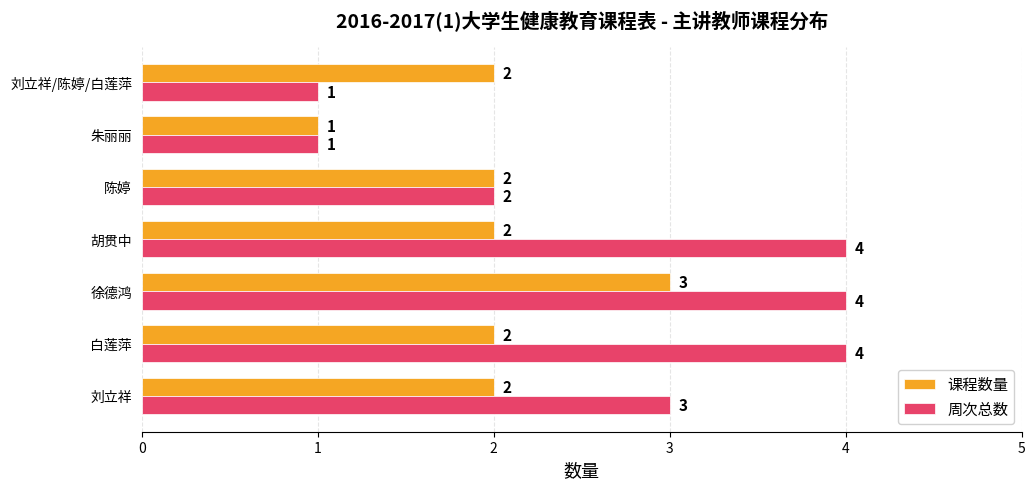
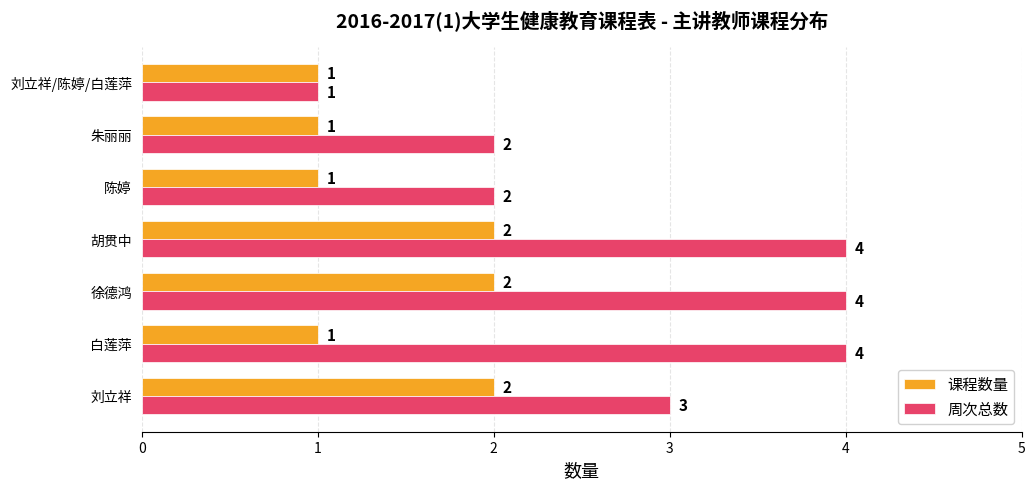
课程数量, 刘立祥/陈婷/白莲萍: 2 -> 1
周次总数, 朱丽丽: 1 -> 2
课程数量, 陈婷: 2 -> 1
课程数量, 徐德鸿: 3 -> 2
课程数量, 白莲萍: 2 -> 1
